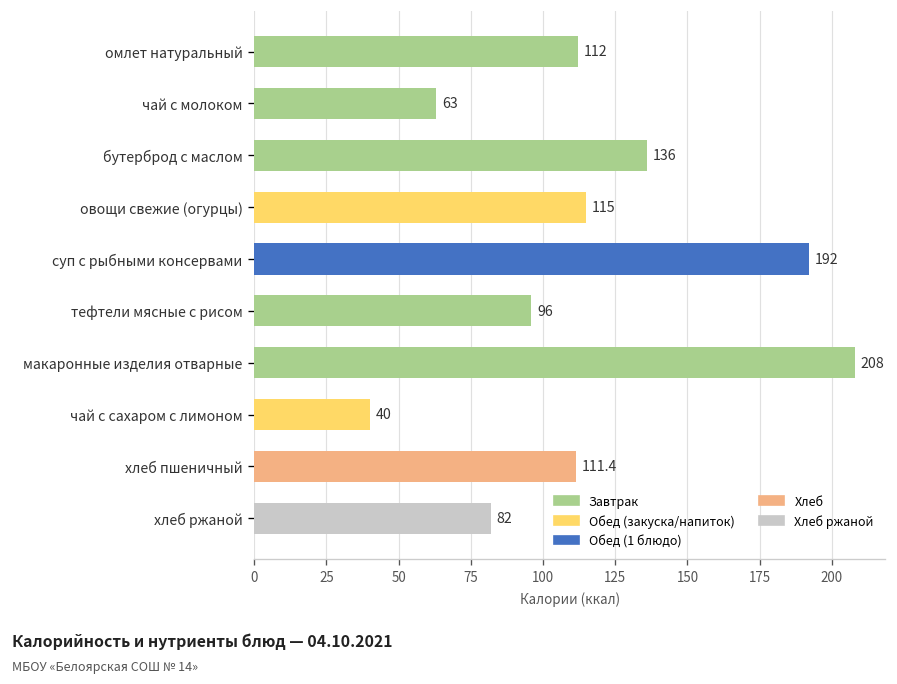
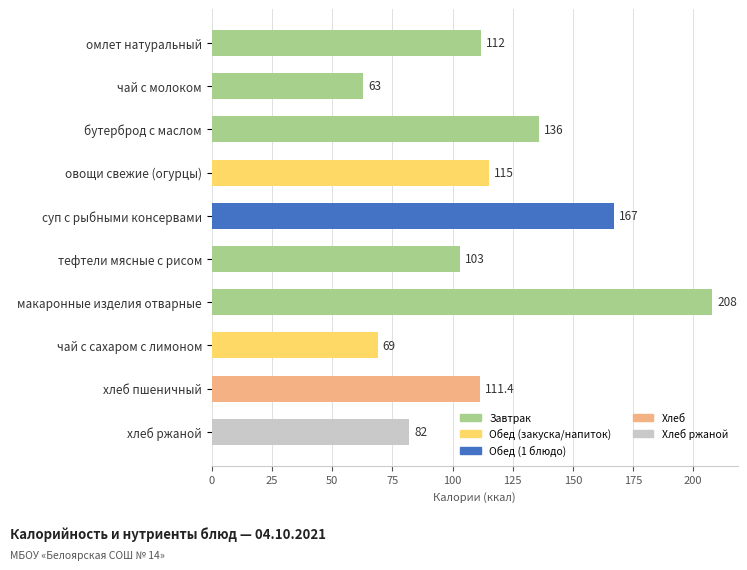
суп с рыбными консервами: 192 -> 167
тефтели мясные с рисом: 96 -> 103
чай с сахаром с лимоном: 40 -> 69
